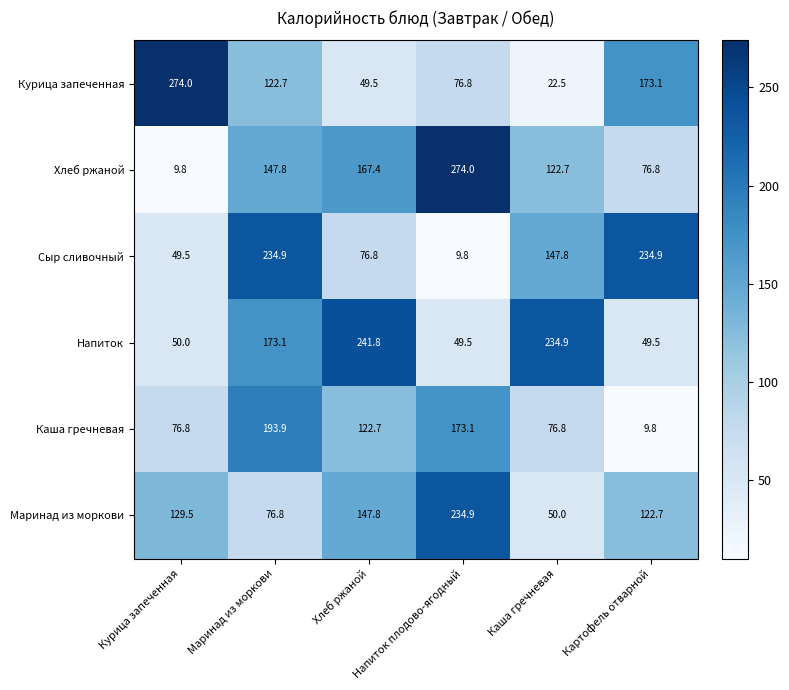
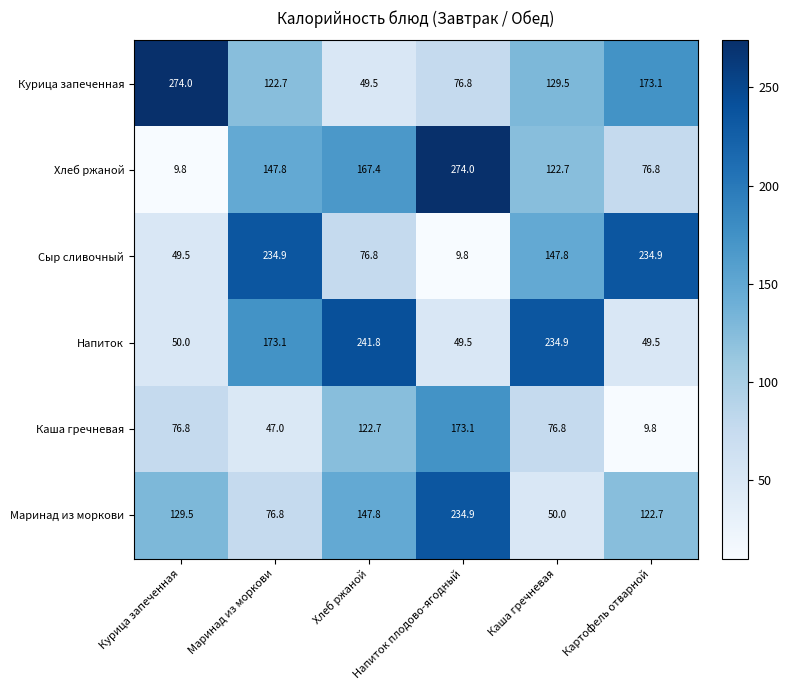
Курица запеченная, Каша гречневая: 22.5 -> 129.5
Каша гречневая, Маринад из моркови: 193.9 -> 47.0
